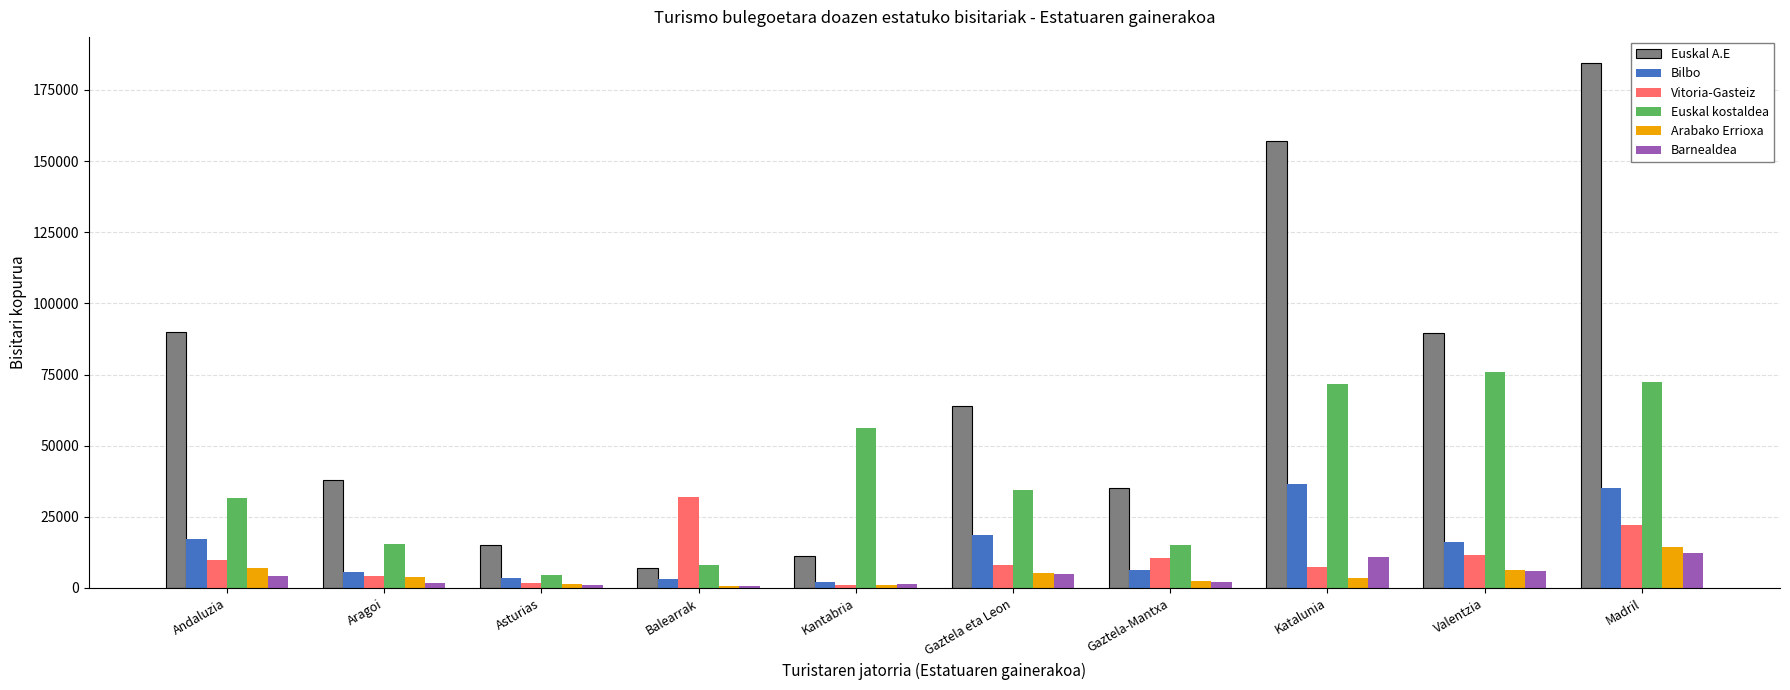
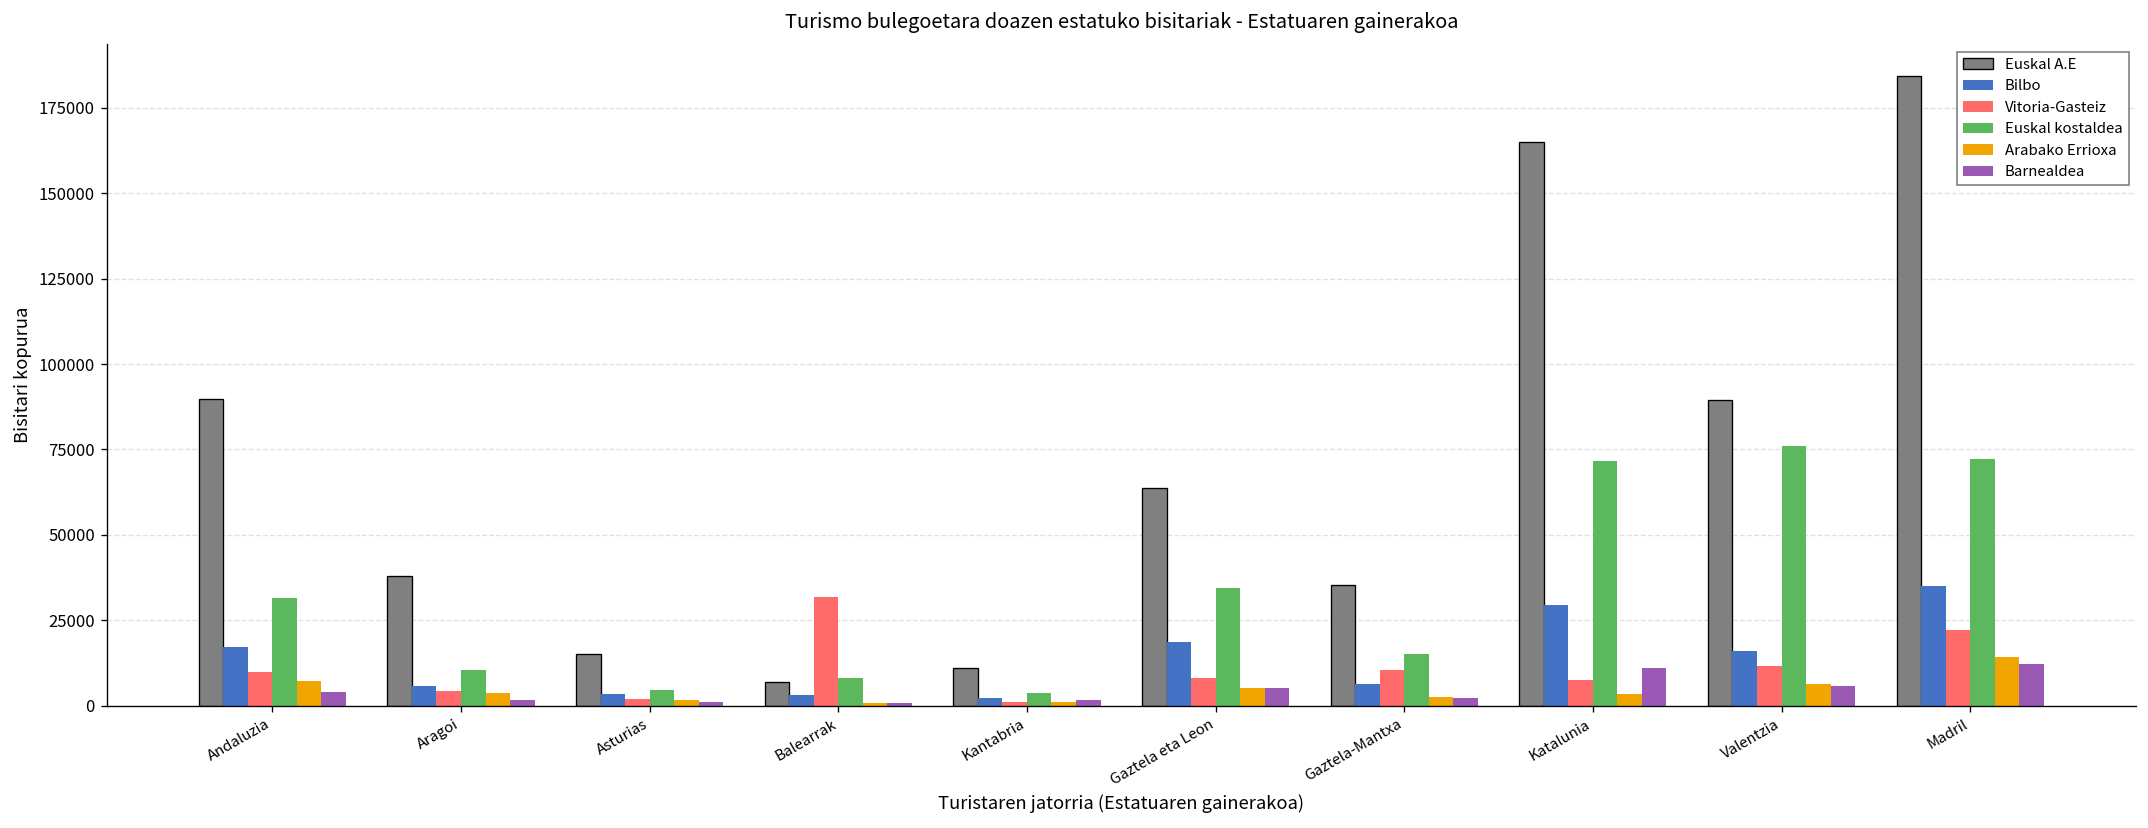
Euskal kostaldea, Aragoi: 16000 -> 10000
Euskal kostaldea, Kantabria: 56000 -> 4000
Euskal A.E, Katalunia: 157000 -> 165000
Bilbo, Katalunia: 36000 -> 30000
